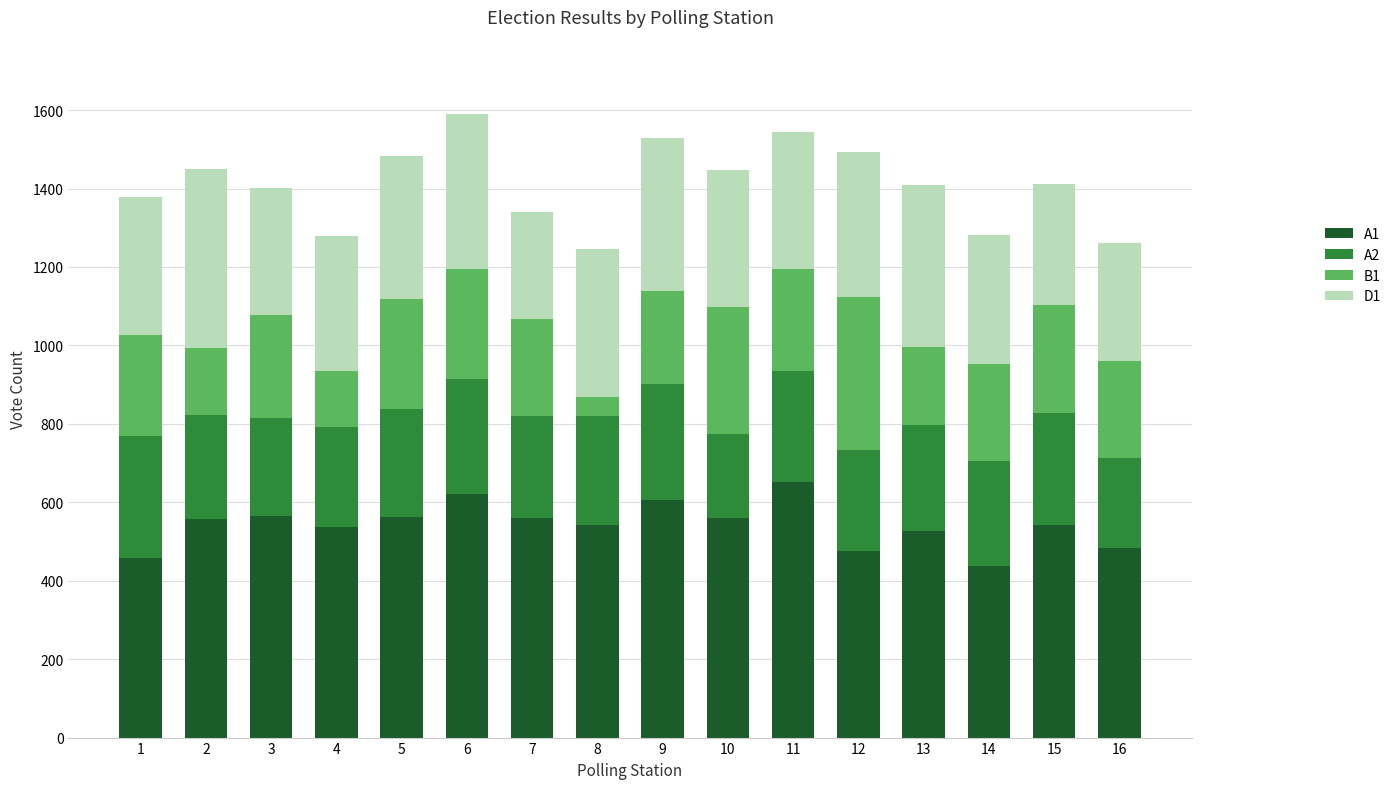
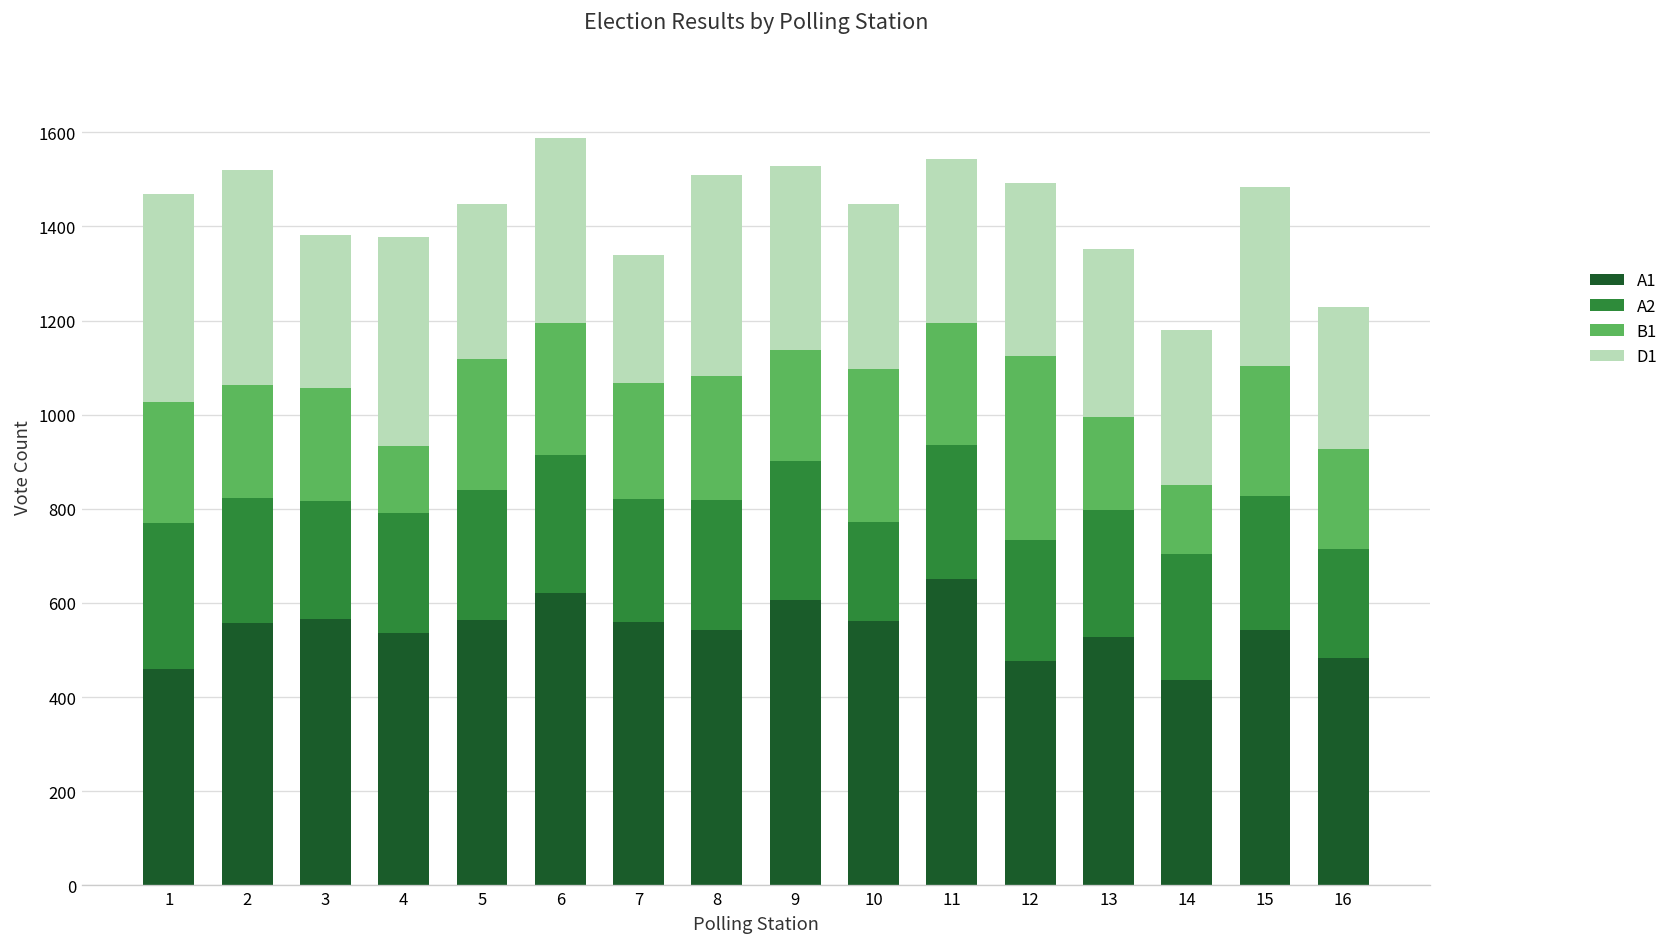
D1, 1: 350 -> 440
B1, 2: 170 -> 240
B1, 3: 260 -> 240
D1, 4: 350 -> 440
D1, 5: 360 -> 330
B1, 8: 50 -> 260
D1, 8: 380 -> 430
D1, 13: 410 -> 360
B1, 14: 250 -> 150
D1, 15: 310 -> 380
B1, 16: 250 -> 210
